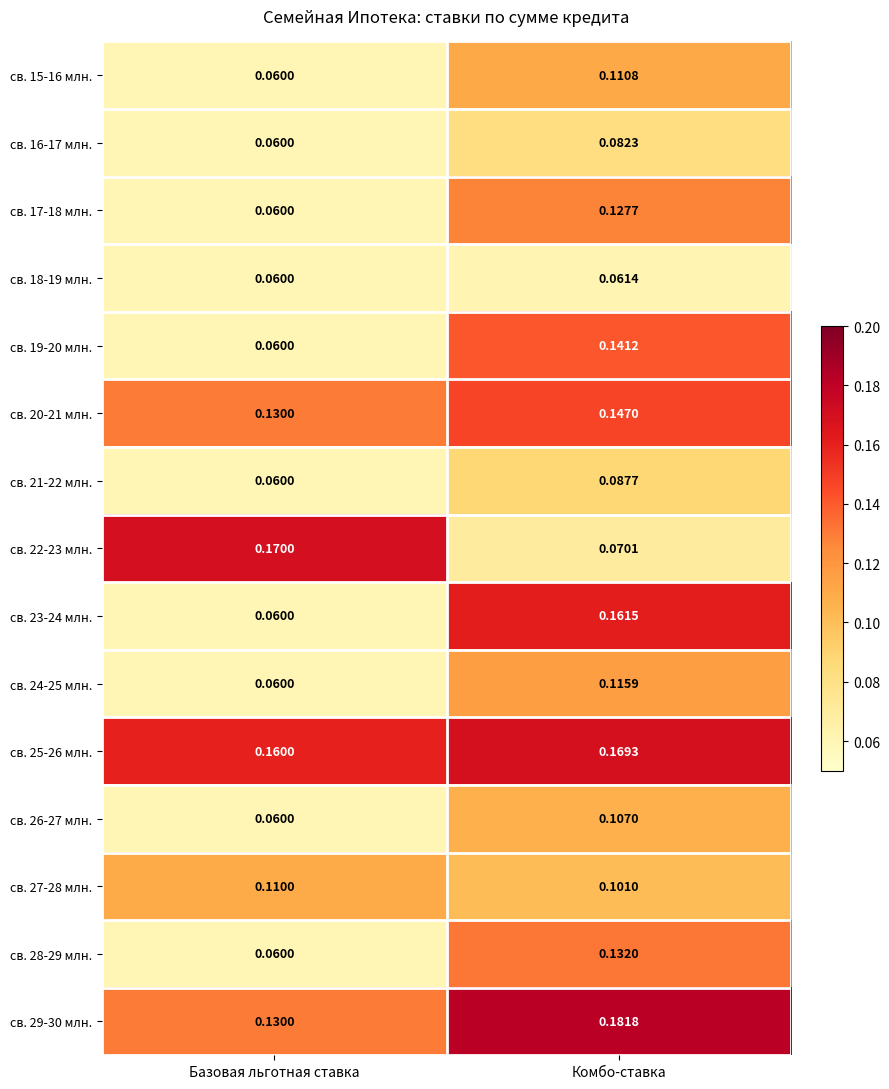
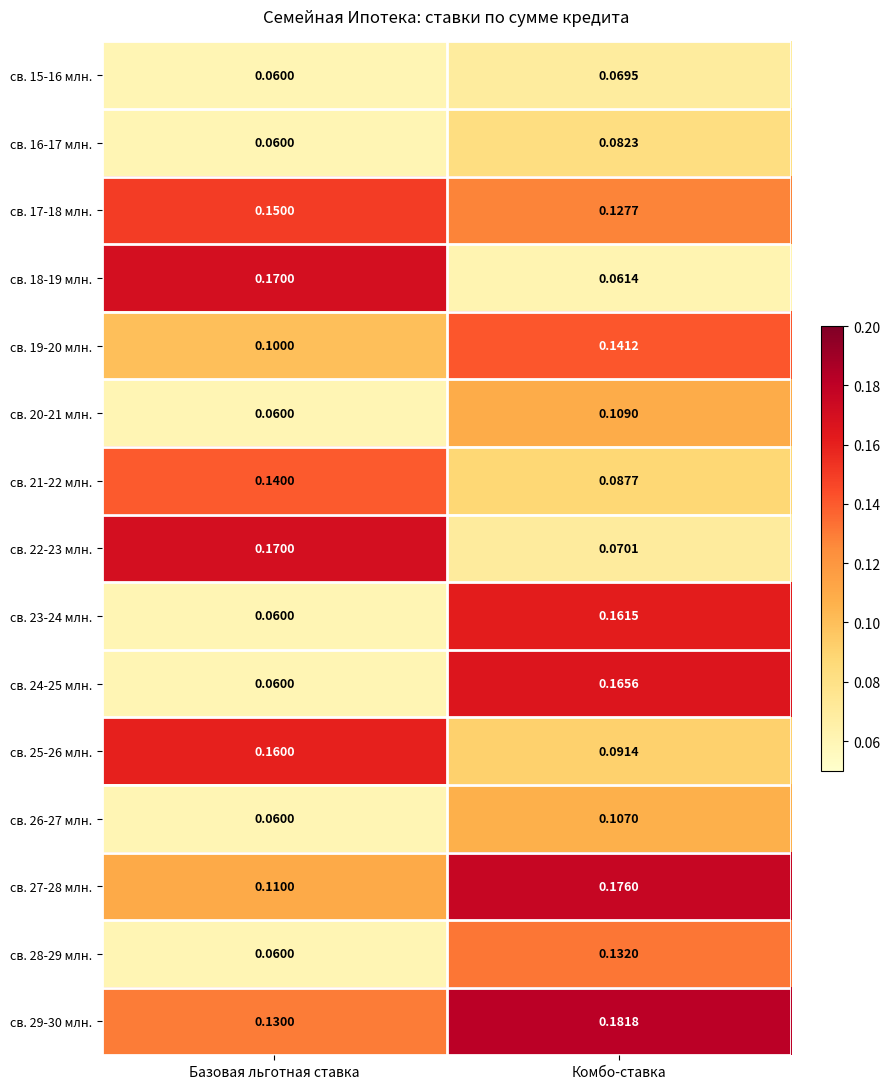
св. 15-16 млн., Комбо-ставка: 0.1108 -> 0.0695
св. 17-18 млн., Базовая льготная ставка: 0.0600 -> 0.1500
св. 18-19 млн., Базовая льготная ставка: 0.0600 -> 0.1700
св. 19-20 млн., Базовая льготная ставка: 0.0600 -> 0.1000
св. 20-21 млн., Базовая льготная ставка: 0.1300 -> 0.0600
св. 20-21 млн., Комбо-ставка: 0.1470 -> 0.1090
св. 21-22 млн., Базовая льготная ставка: 0.0600 -> 0.1400
св. 24-25 млн., Комбо-ставка: 0.1159 -> 0.1656
св. 25-26 млн., Комбо-ставка: 0.1693 -> 0.0914
св. 27-28 млн., Комбо-ставка: 0.1010 -> 0.1760
